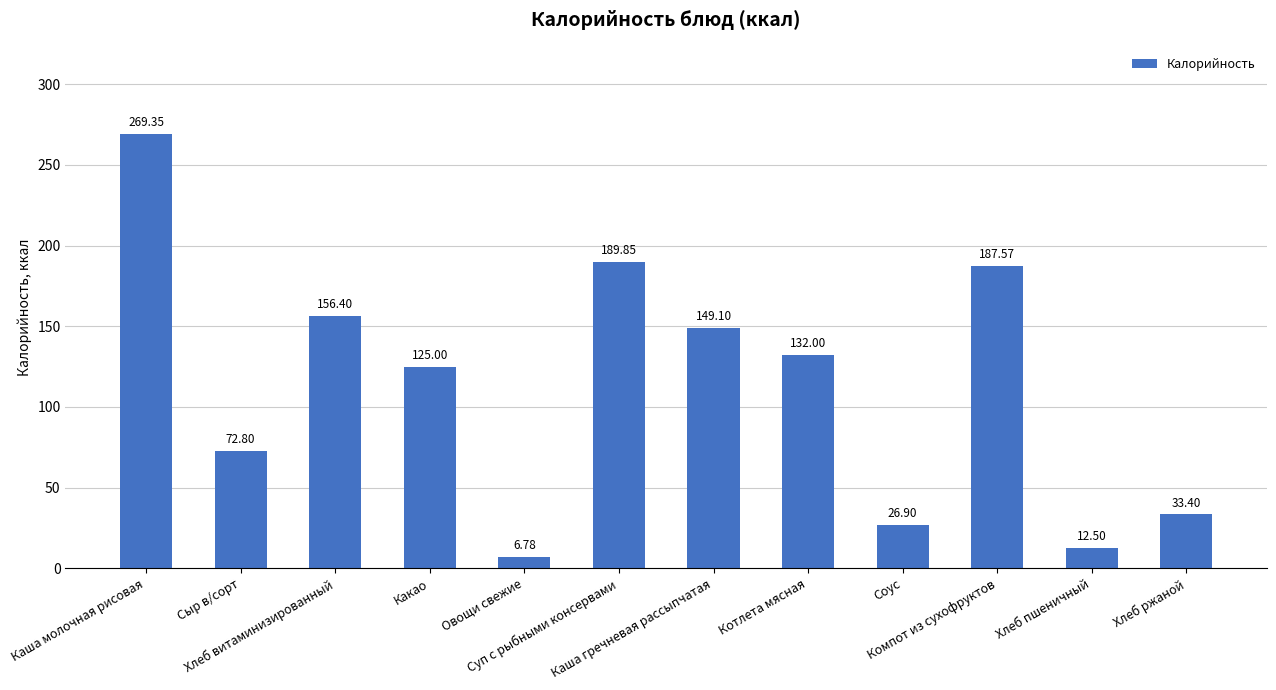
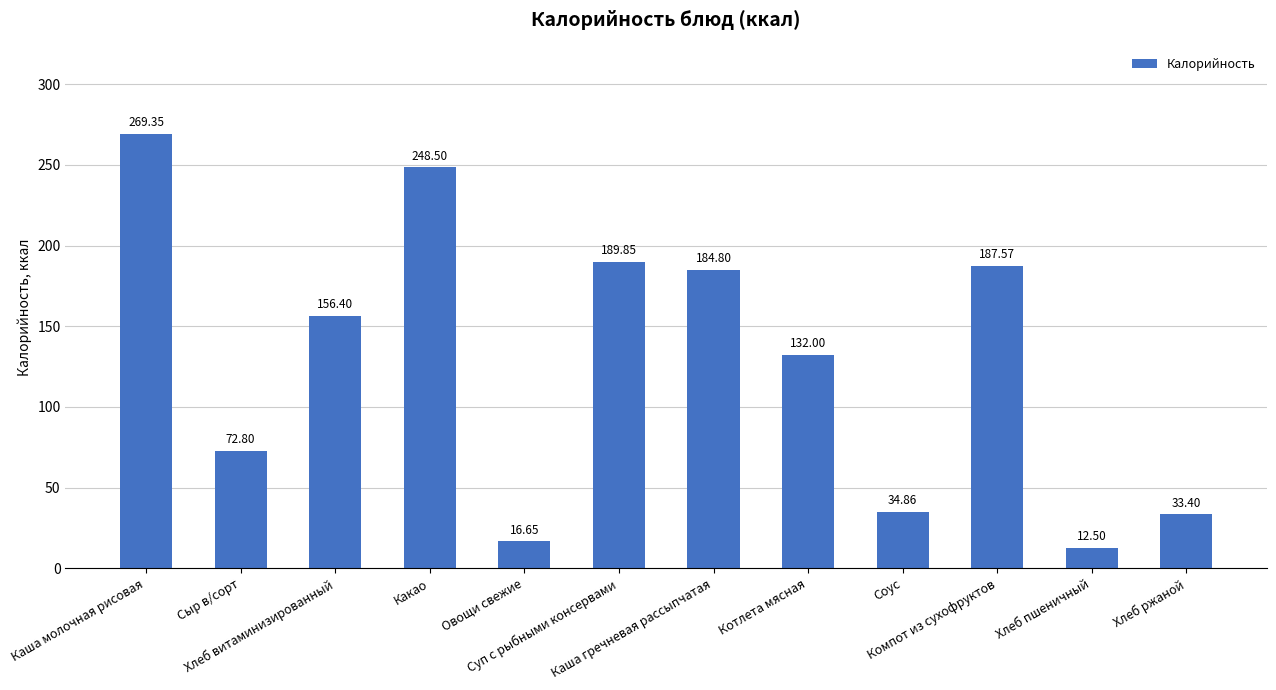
Какао: 125.00 -> 248.50
Овощи свежие: 6.78 -> 16.65
Каша гречневая рассыпчатая: 149.10 -> 184.80
Соус: 26.90 -> 34.86
